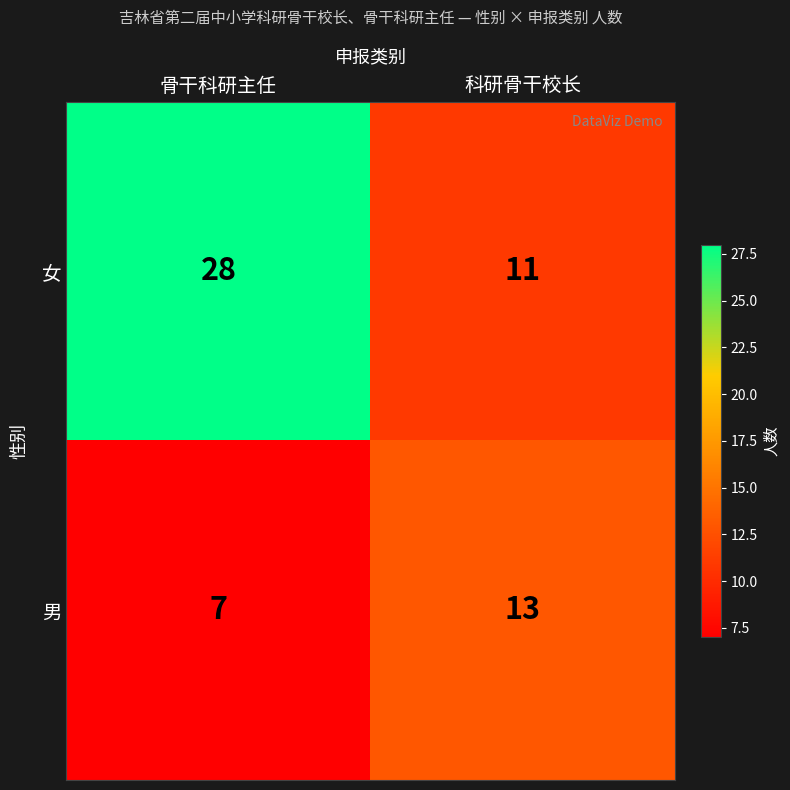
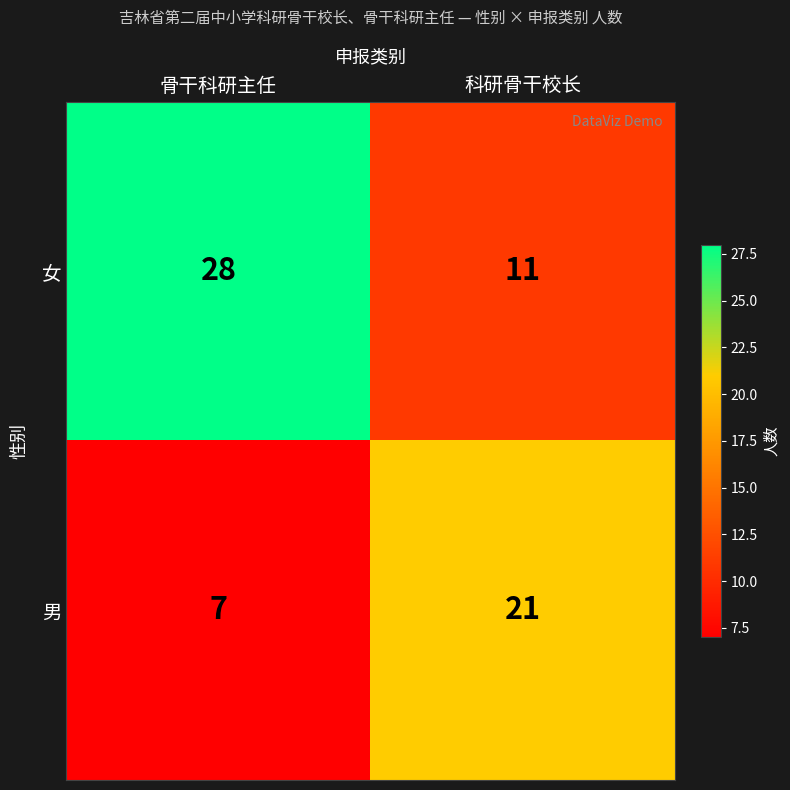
男, 科研骨干校长: 13 -> 21
